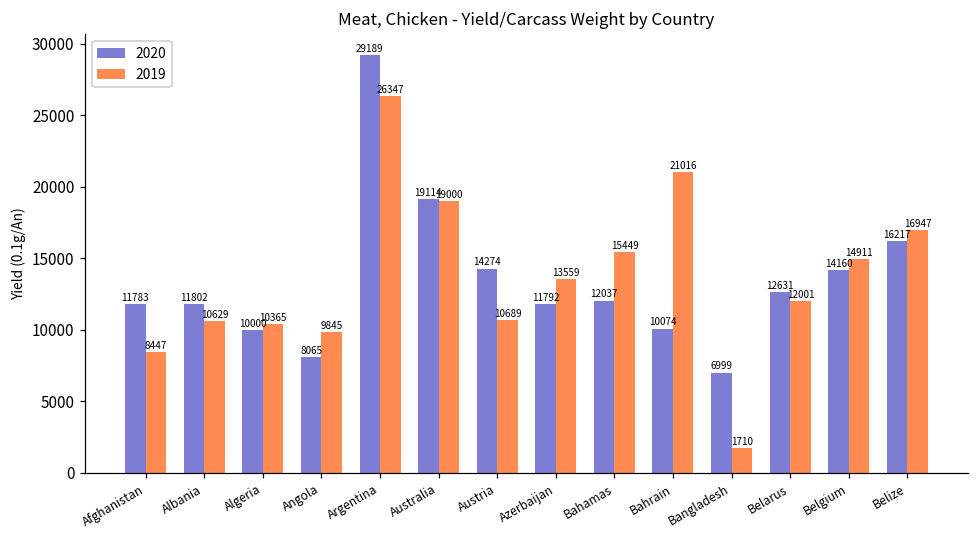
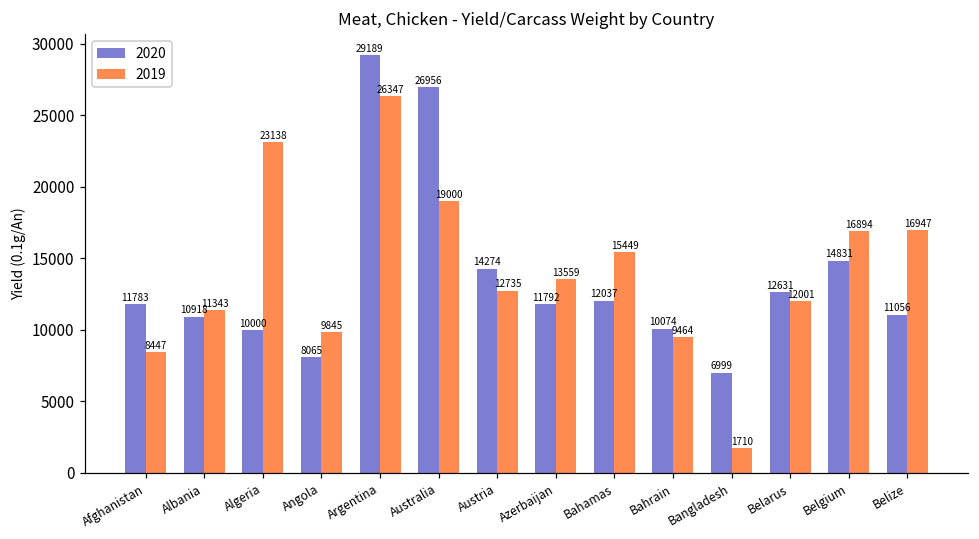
2020, Albania: 11802 -> 10918
2019, Albania: 10629 -> 11343
2019, Algeria: 10365 -> 23138
2020, Australia: 19114 -> 26956
2019, Austria: 10689 -> 12735
2019, Bahrain: 21016 -> 9464
2020, Belgium: 14160 -> 14831
2019, Belgium: 14911 -> 16894
2020, Belize: 16217 -> 11056
